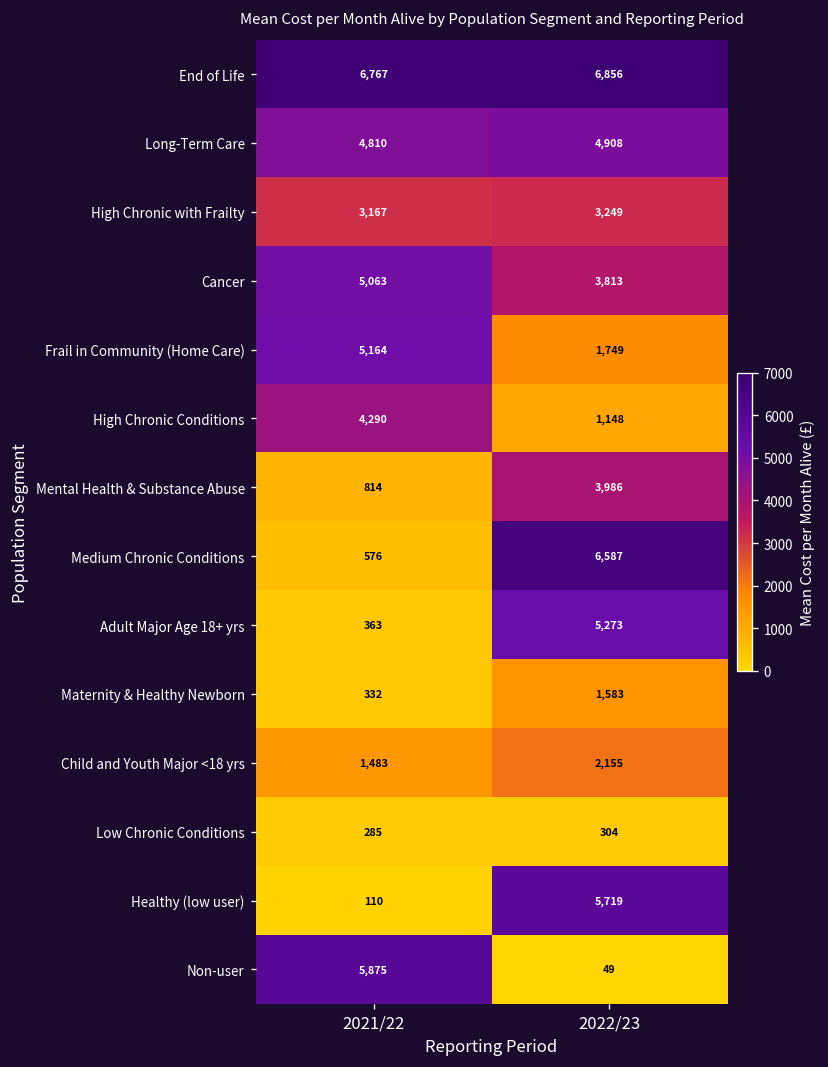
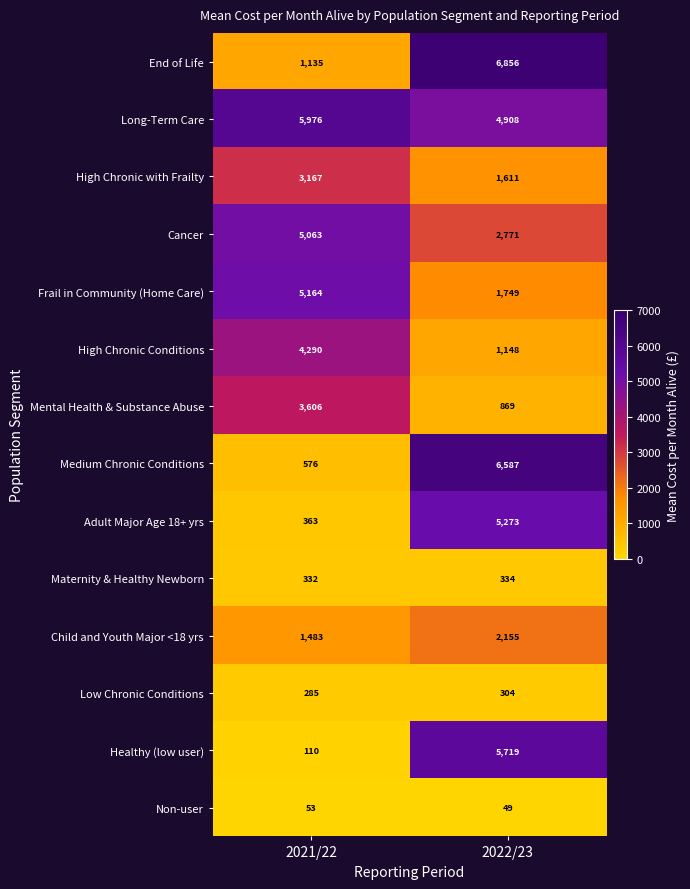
End of Life, 2021/22: 6,767 -> 1,135
Long-Term Care, 2021/22: 4,810 -> 5,976
High Chronic with Frailty, 2022/23: 3,249 -> 1,611
Cancer, 2022/23: 3,813 -> 2,771
Mental Health & Substance Abuse, 2021/22: 814 -> 3,606
Mental Health & Substance Abuse, 2022/23: 3,986 -> 869
Maternity & Healthy Newborn, 2022/23: 1,583 -> 334
Non-user, 2021/22: 5,875 -> 53
